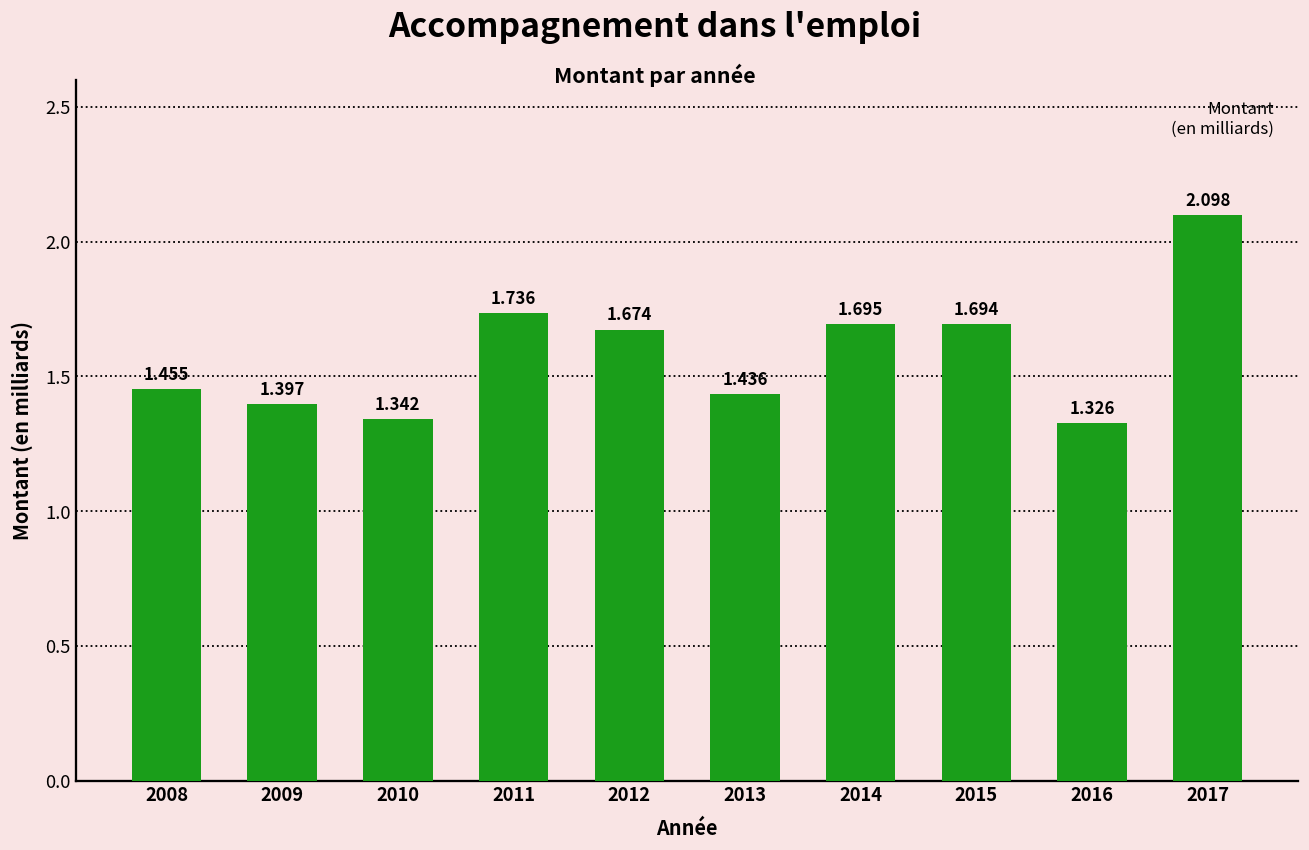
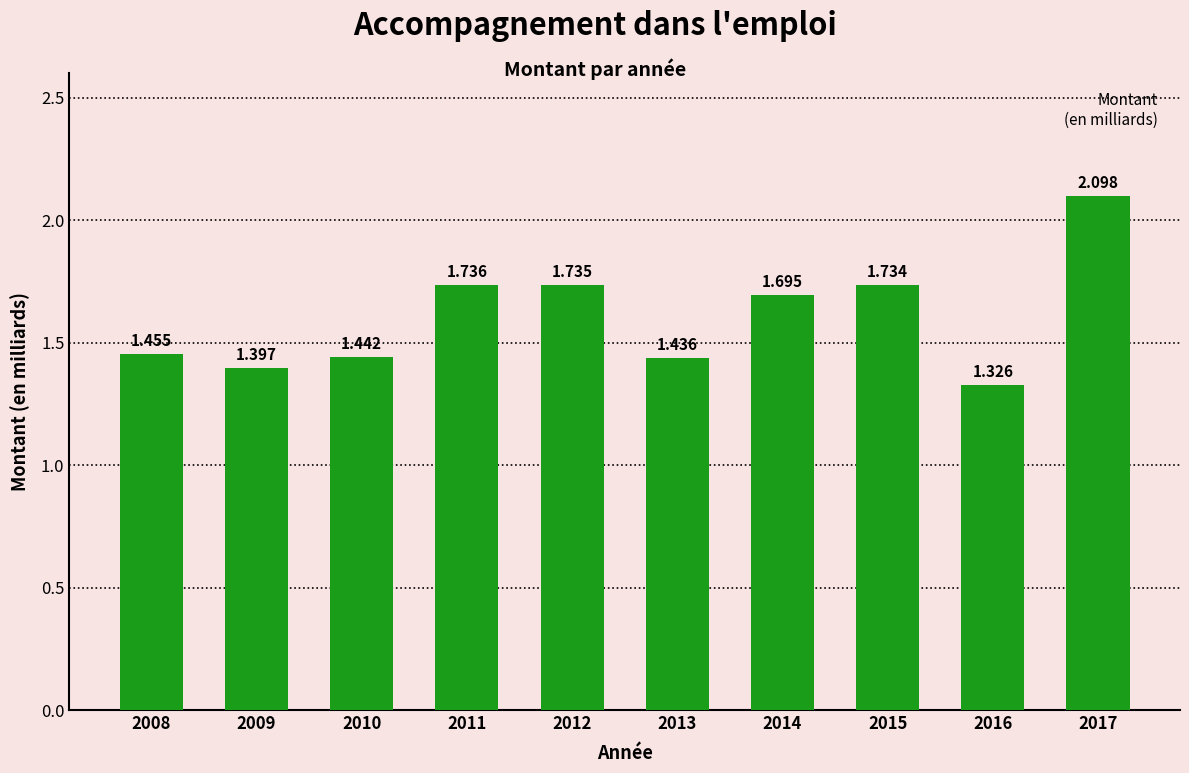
2010: 1.342 -> 1.442
2012: 1.674 -> 1.735
2015: 1.694 -> 1.734
